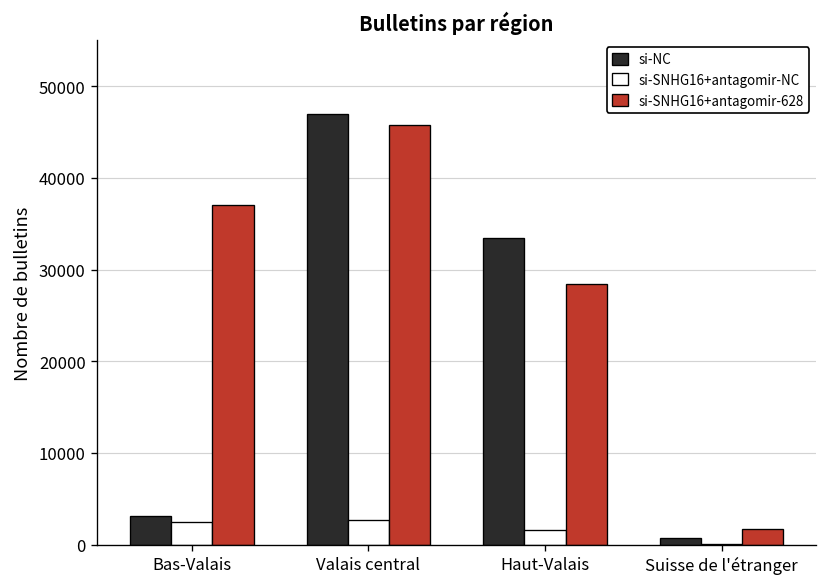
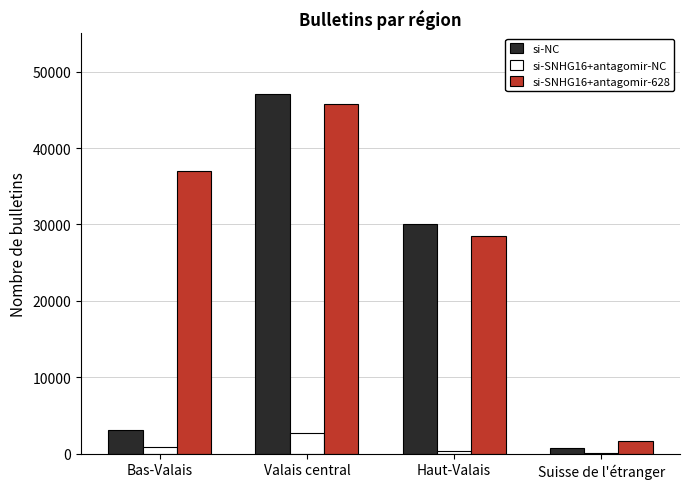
si-SNHG16+antagomir-NC, Bas-Valais: 3000 -> 1000
si-NC, Haut-Valais: 33000 -> 30000
si-SNHG16+antagomir-NC, Haut-Valais: 2000 -> 0
